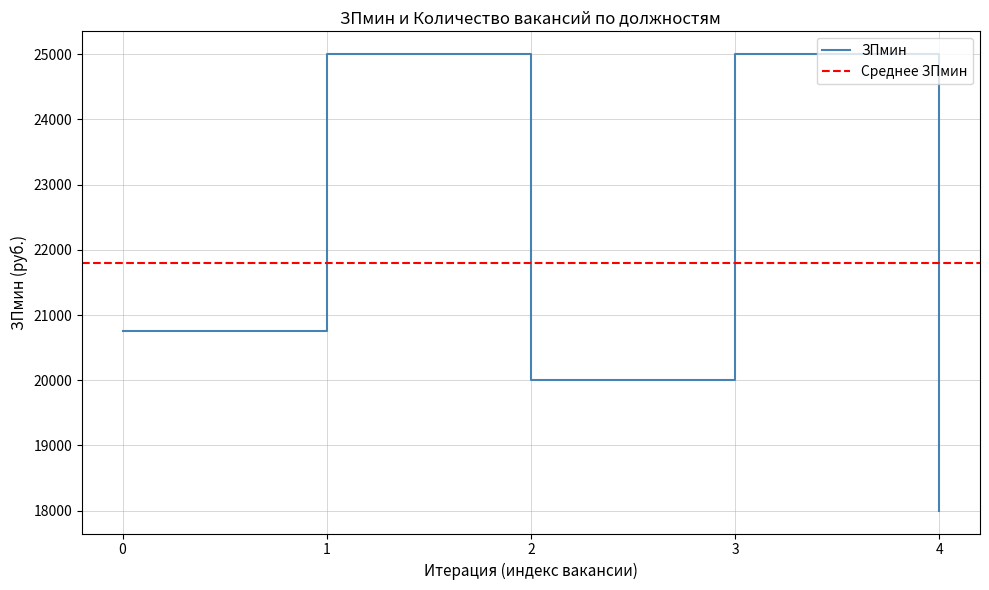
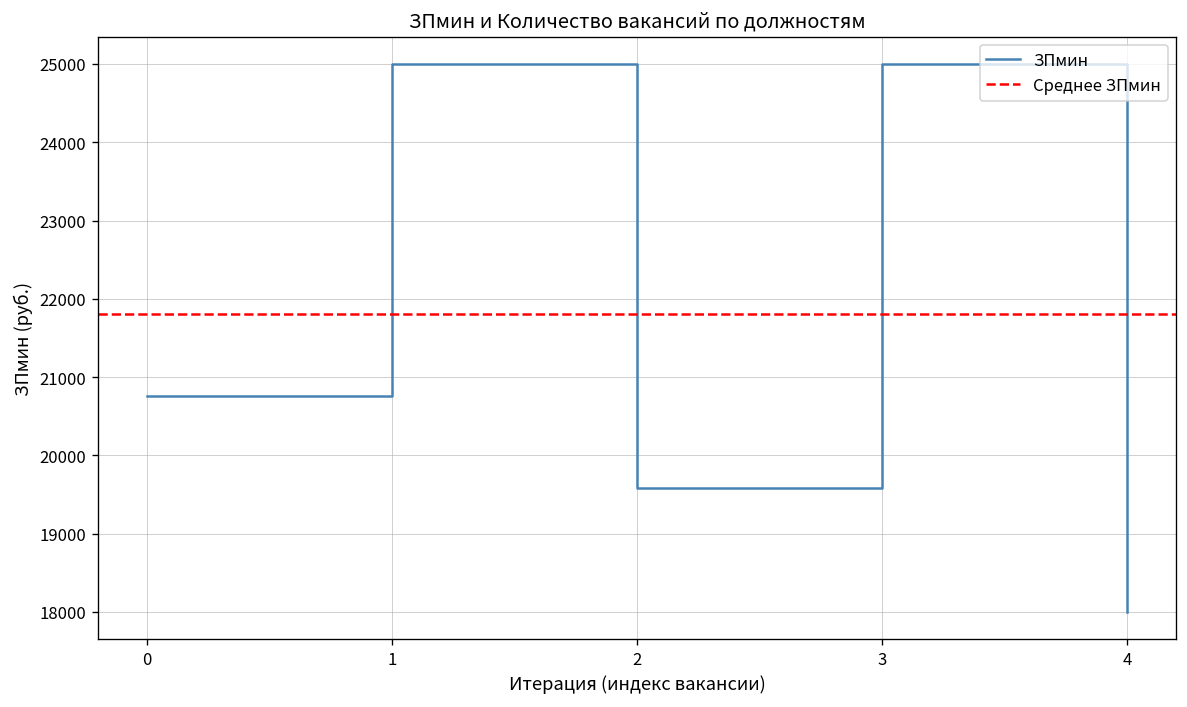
2: 20000 -> 19600
